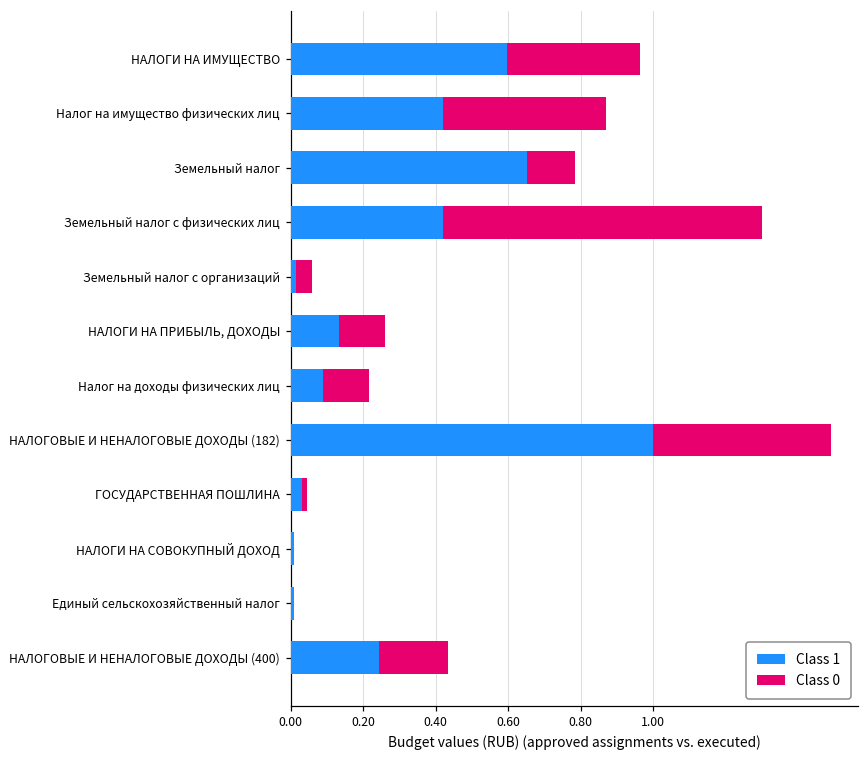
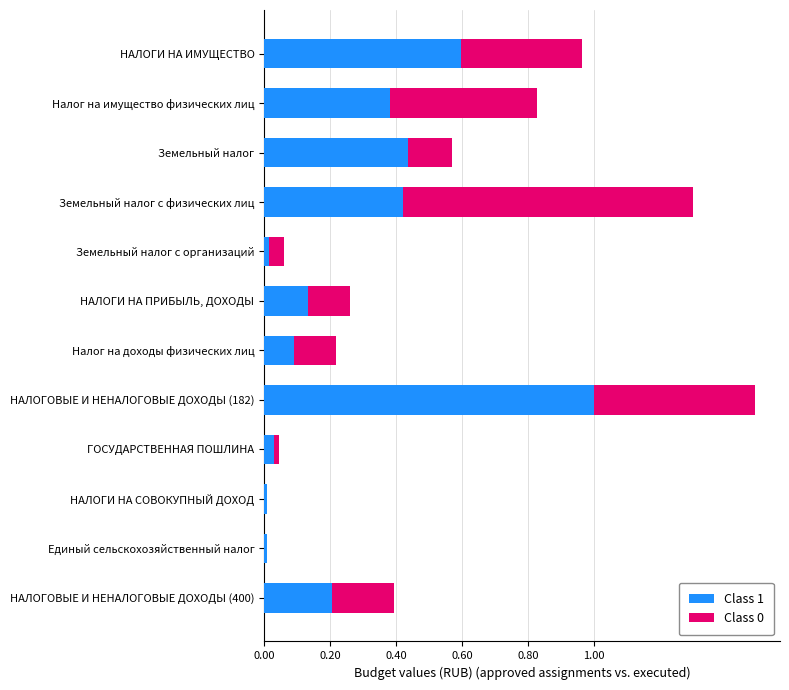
Class 1, Налог на имущество физических лиц: 0.42 -> 0.38
Class 1, Земельный налог: 0.65 -> 0.44
Class 1, НАЛОГОВЫЕ И НЕНАЛОГОВЫЕ ДОХОДЫ (400): 0.24 -> 0.20
